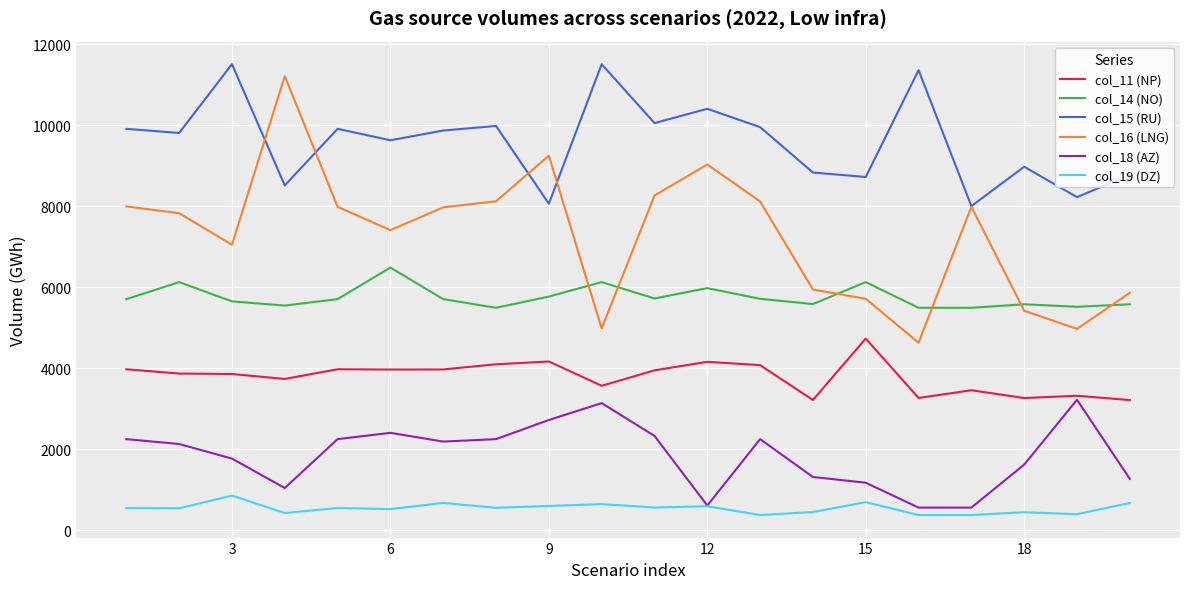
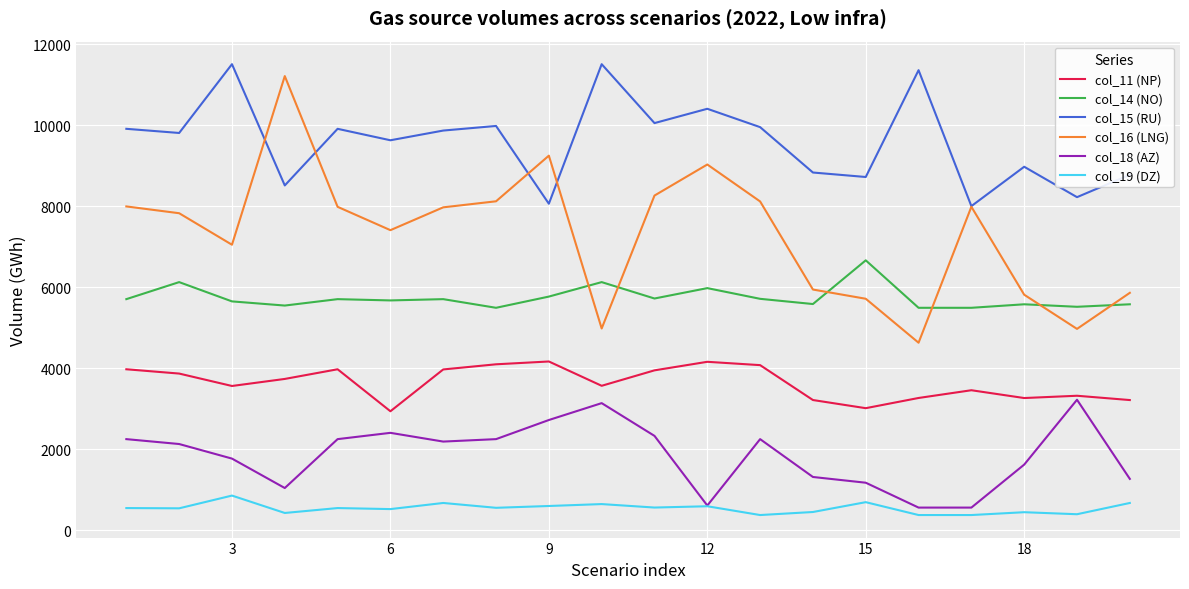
col_11 (NP), 3: 3900 -> 3600
col_11 (NP), 6: 4000 -> 2900
col_14 (NO), 6: 6500 -> 5700
col_11 (NP), 15: 4700 -> 3000
col_14 (NO), 15: 6100 -> 6700
col_16 (LNG), 18: 5400 -> 5800
